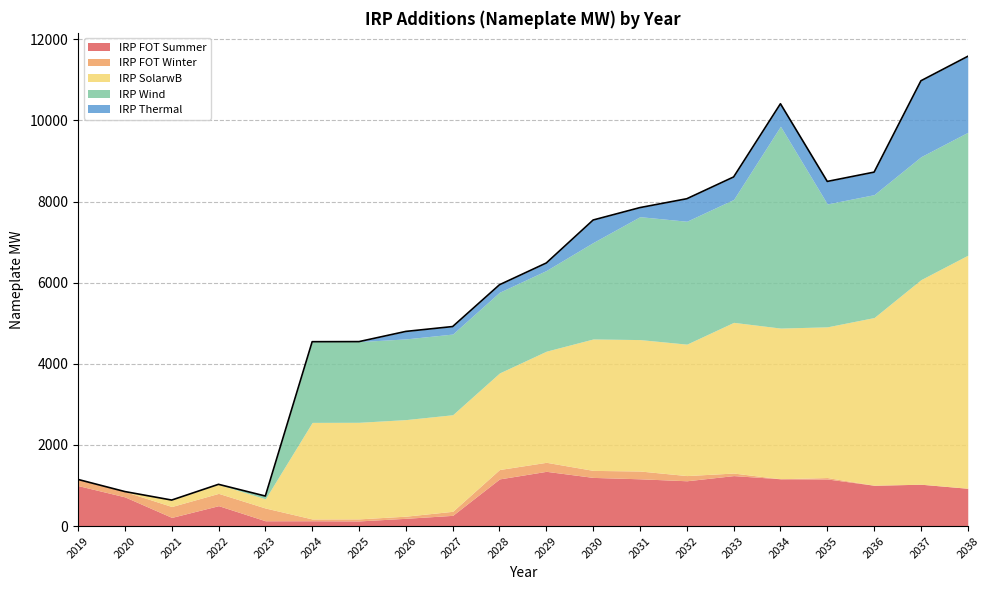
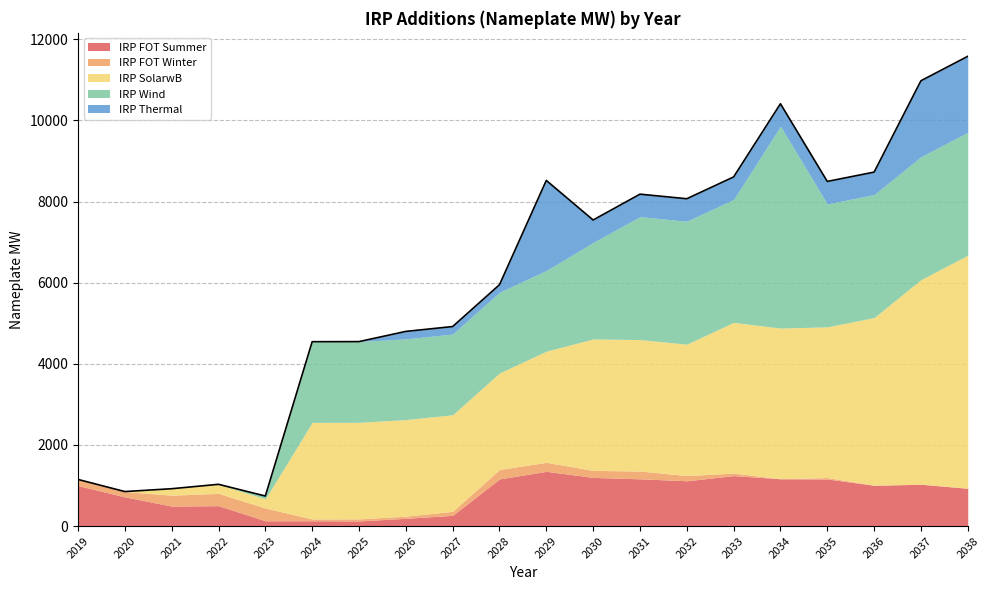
IRP FOT Summer, 2021: 200 -> 500
IRP Thermal, 2029: 200 -> 2200
IRP Thermal, 2031: 200 -> 600
